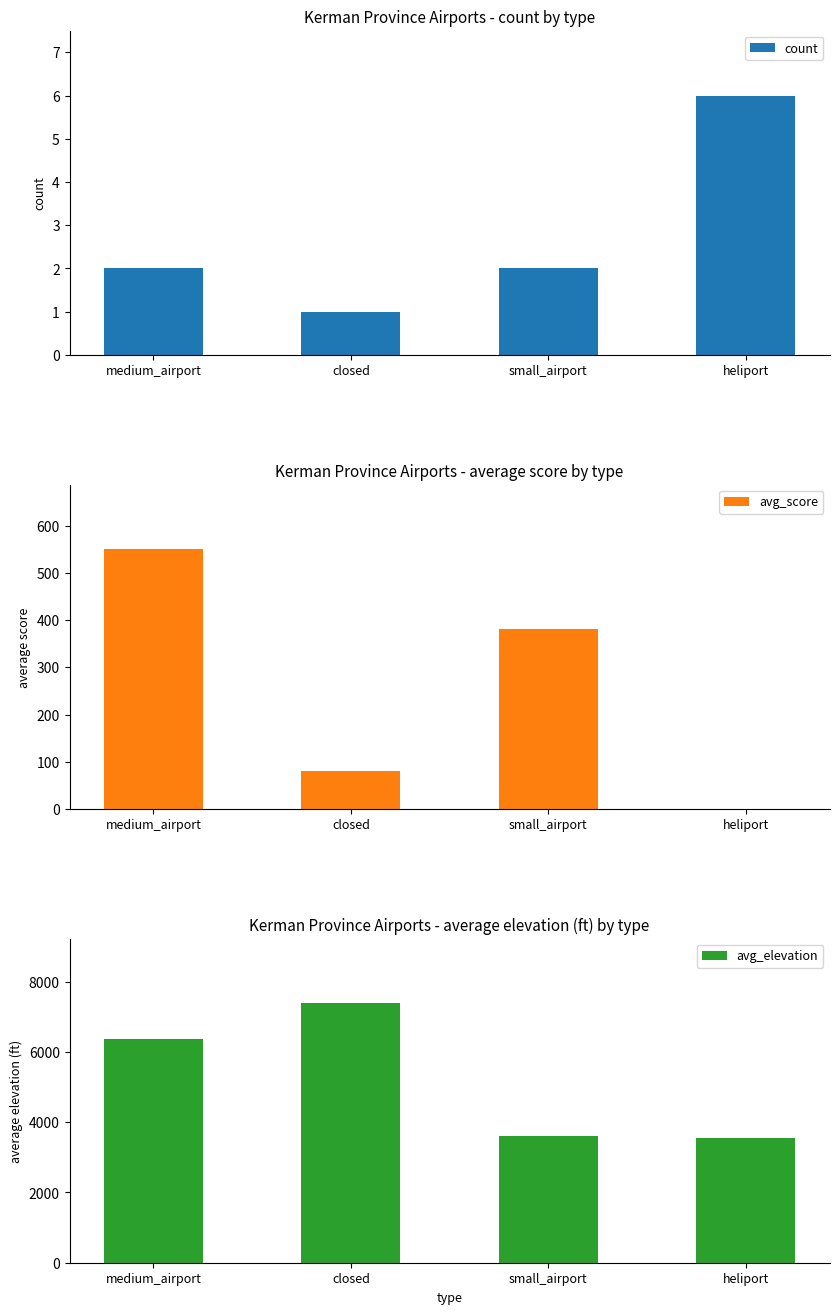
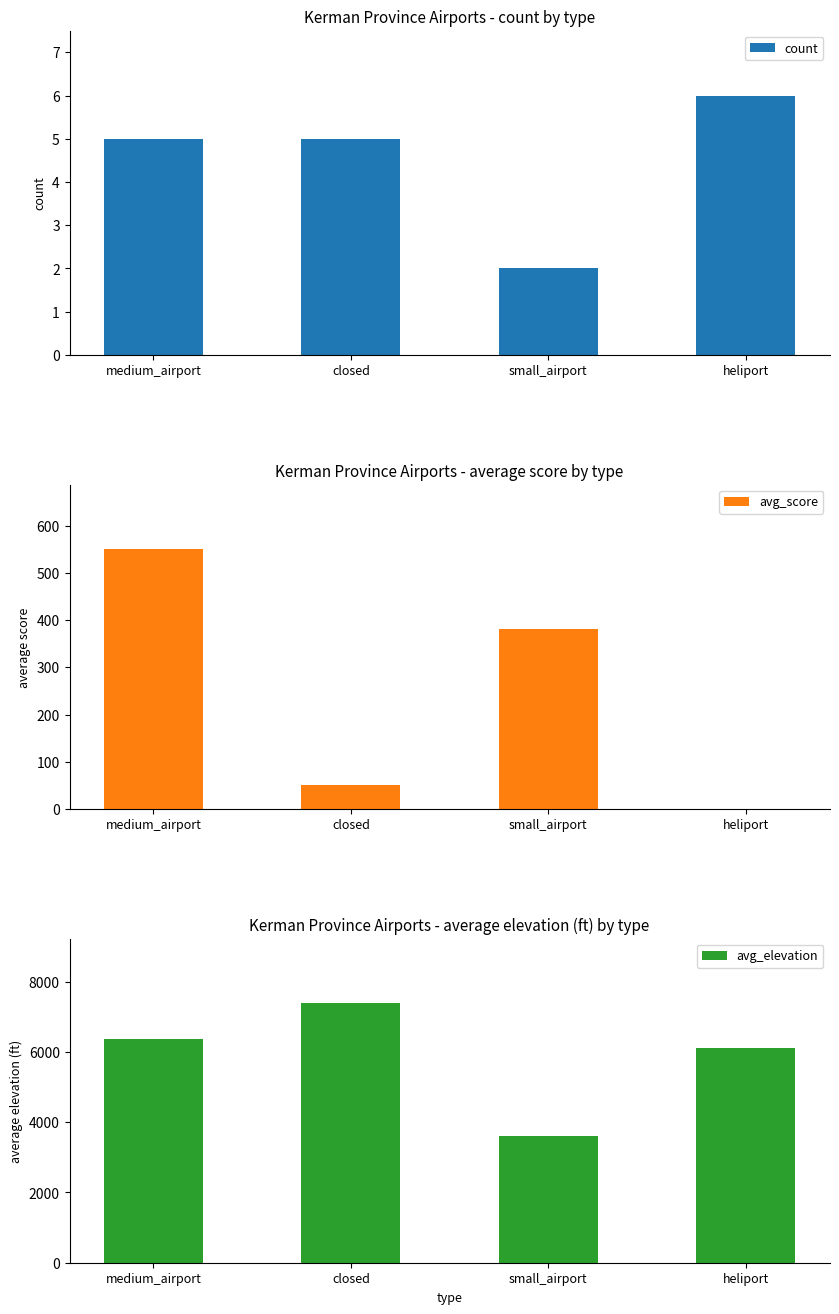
Kerman Province Airports - count by type, medium_airport: 2 -> 5
Kerman Province Airports - count by type, closed: 1 -> 5
Kerman Province Airports - average score by type, closed: 80 -> 50
Kerman Province Airports - average elevation (ft) by type, heliport: 3500 -> 6100
